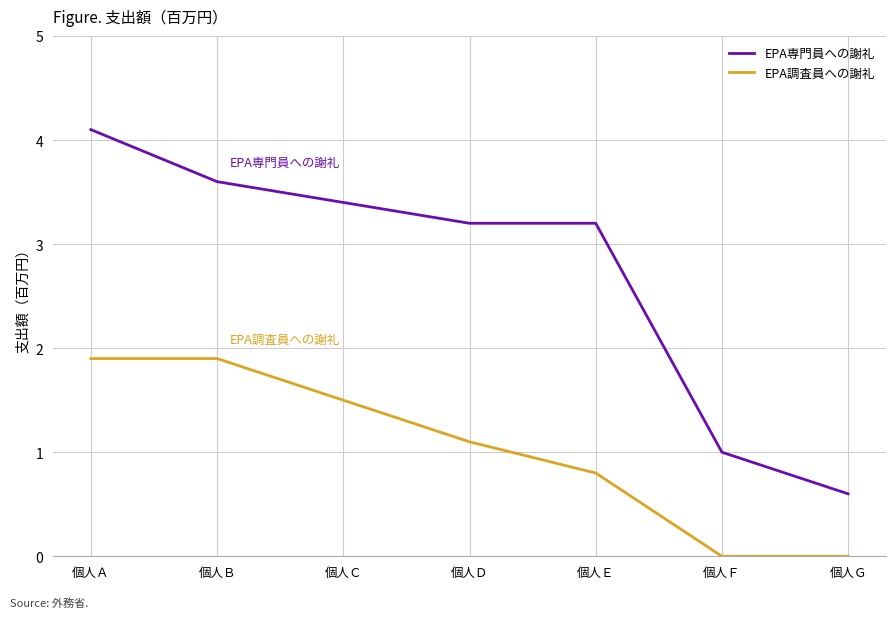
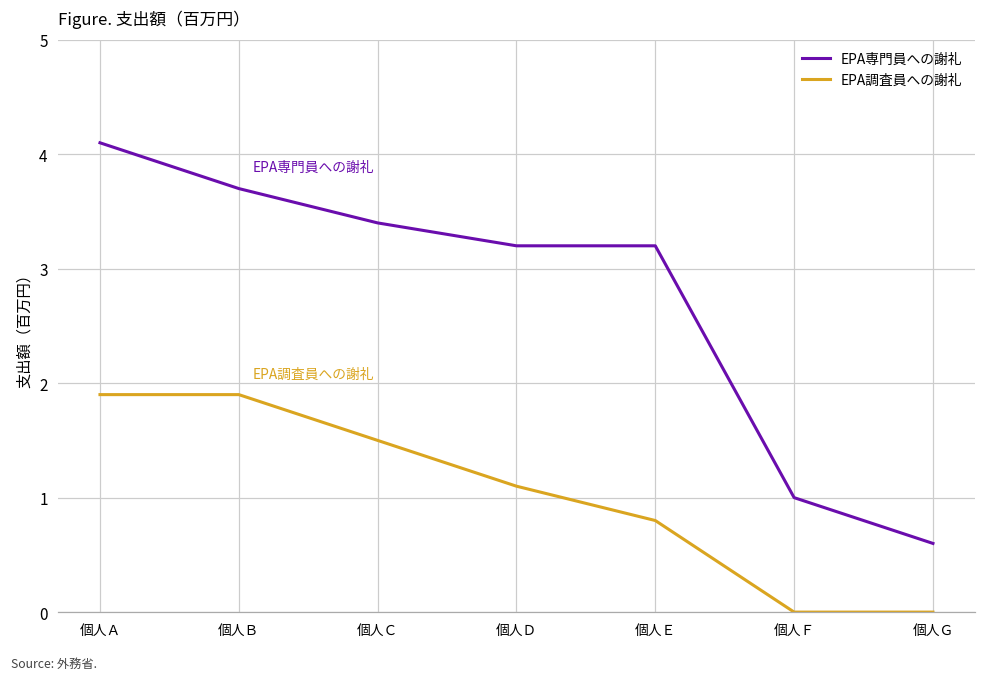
EPA専門員への謝礼, 個人Ｂ: 3.6 -> 3.7
